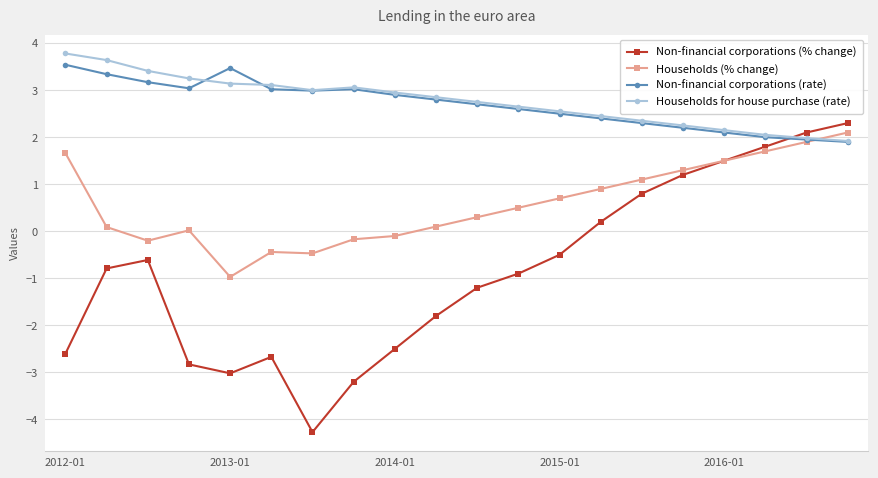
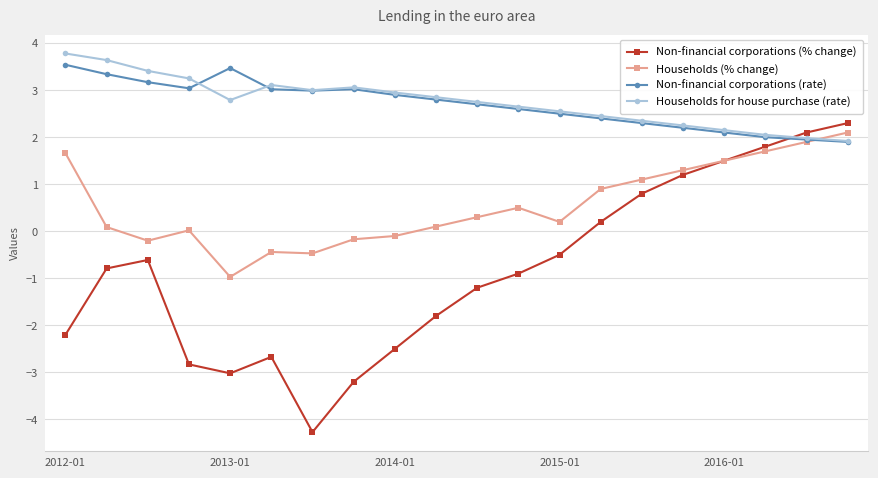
Non-financial corporations (% change), 2012-01: -2.6 -> -2.2
Households for house purchase (rate), 2013-01: 3.1 -> 2.8
Households (% change), 2015-01: 0.7 -> 0.2
